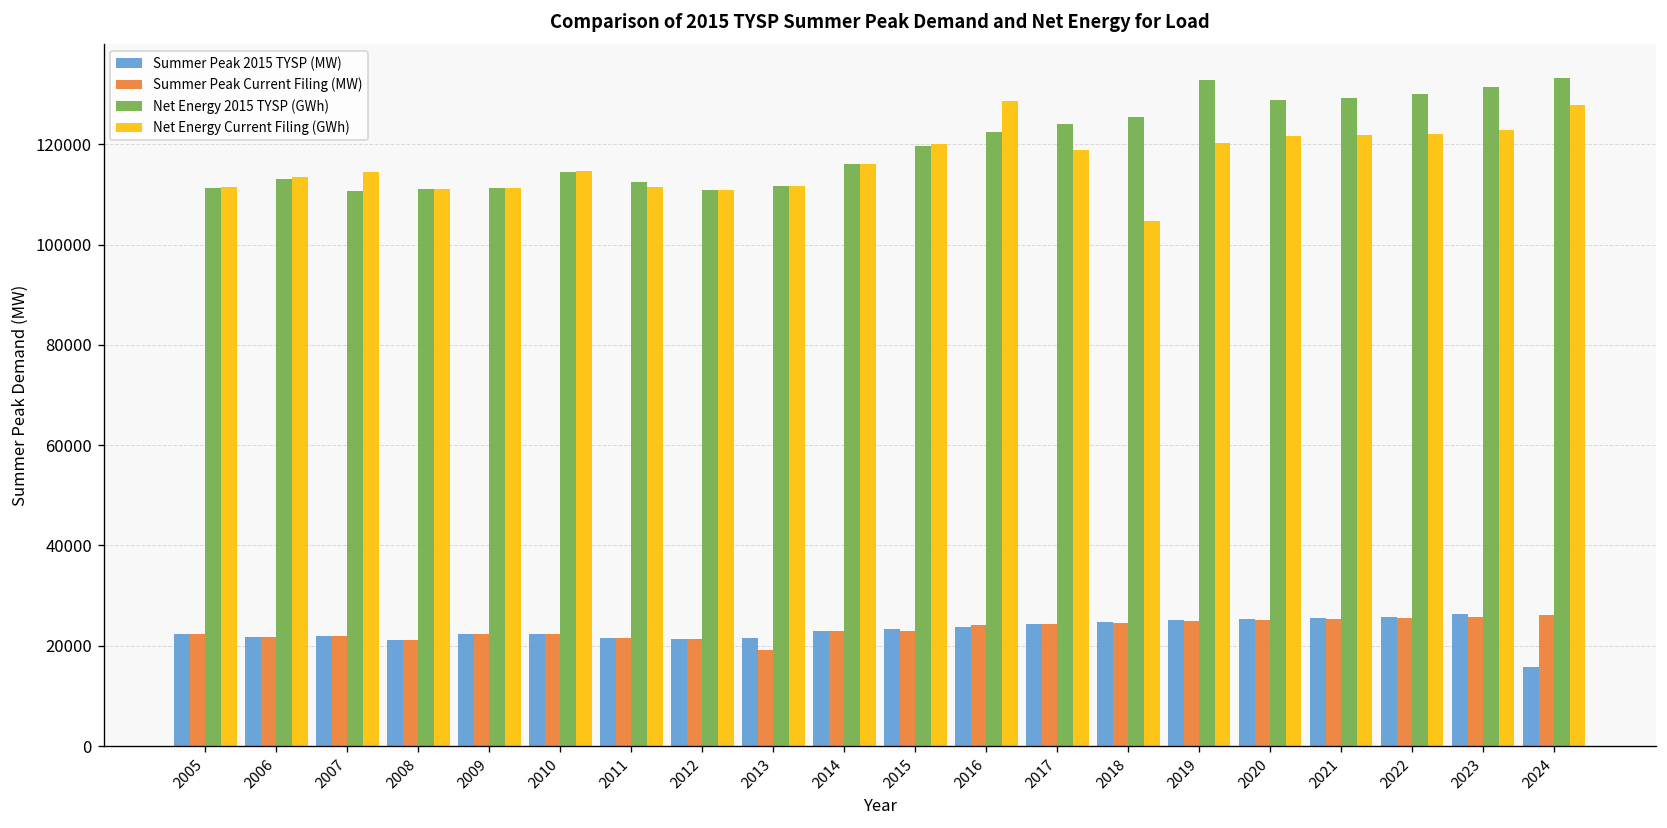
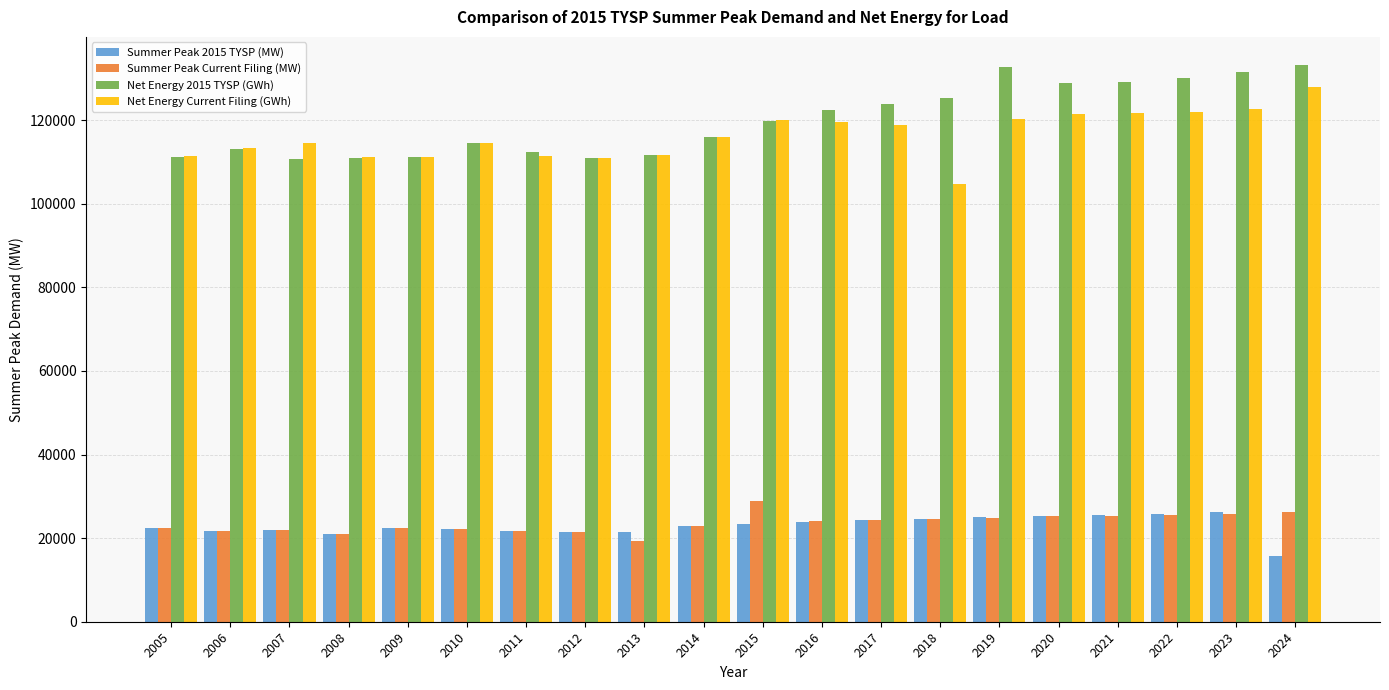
Summer Peak Current Filing (MW), 2015: 23000 -> 29000
Net Energy Current Filing (GWh), 2016: 129000 -> 120000
